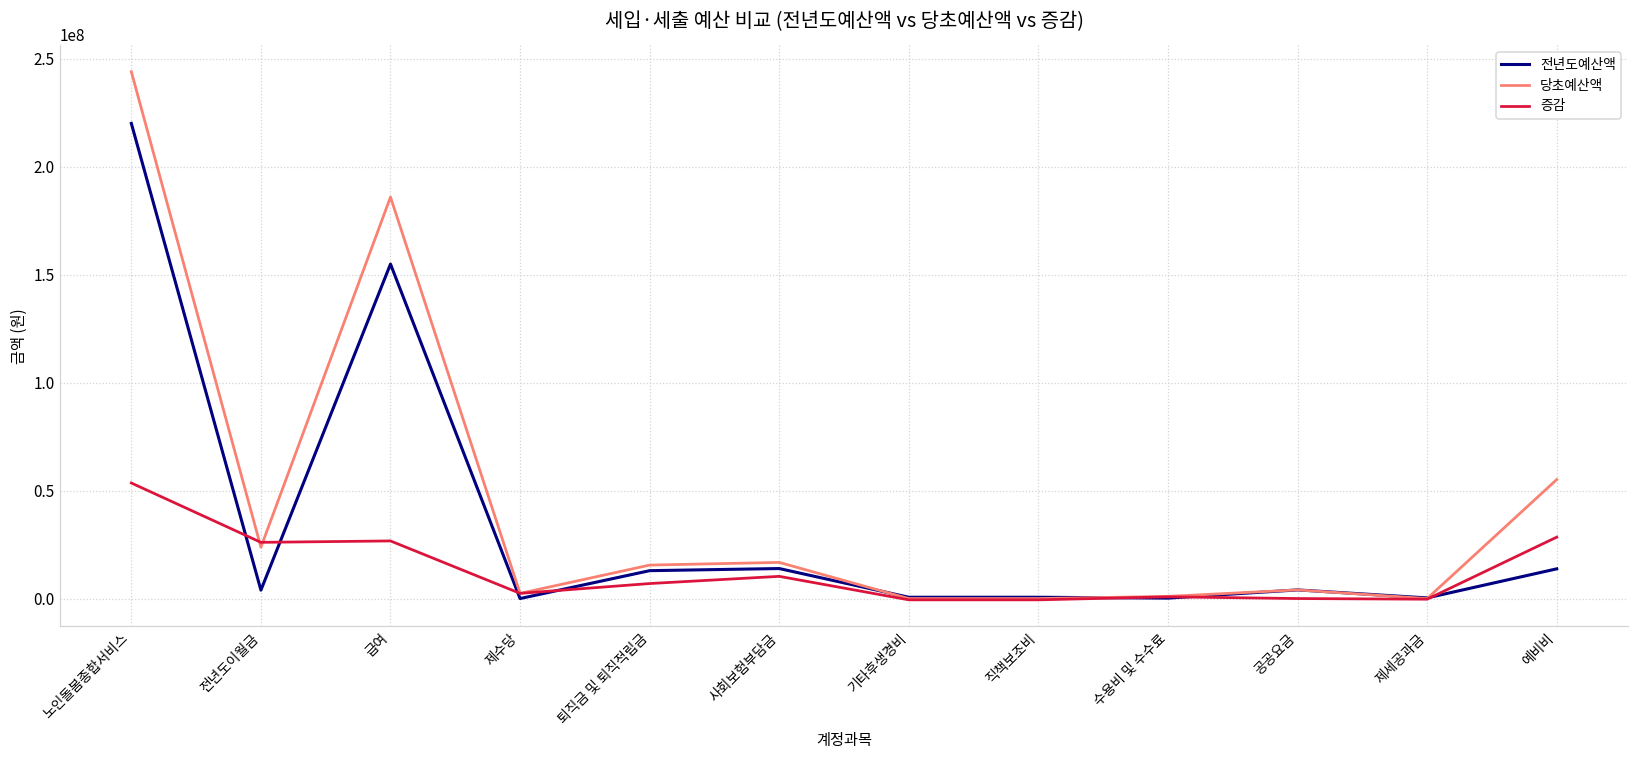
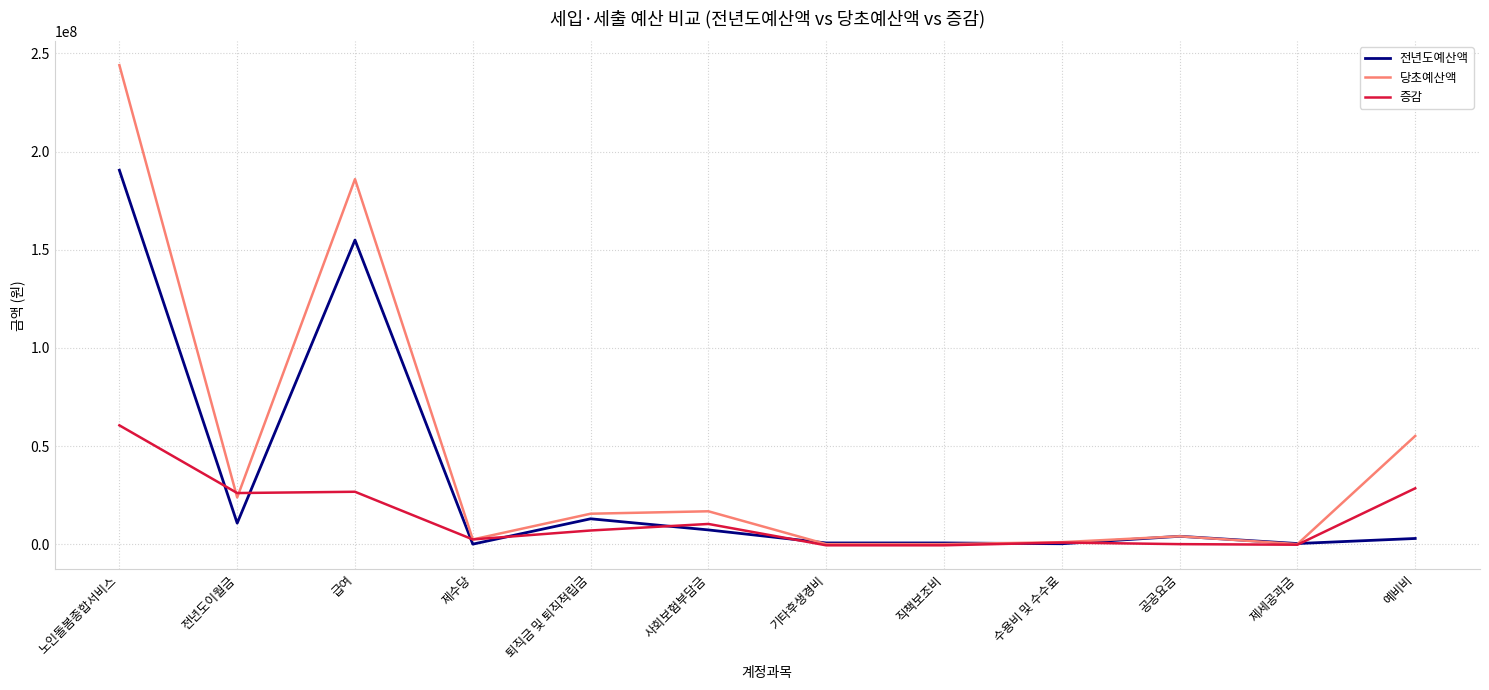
전년도예산액, 노인돌봄종합서비스: 220000000 -> 191000000
증감, 노인돌봄종합서비스: 54000000 -> 61000000
전년도예산액, 전년도이월금: 4000000 -> 11000000
전년도예산액, 사회보험부담금: 14000000 -> 7000000
전년도예산액, 예비비: 14000000 -> 3000000
